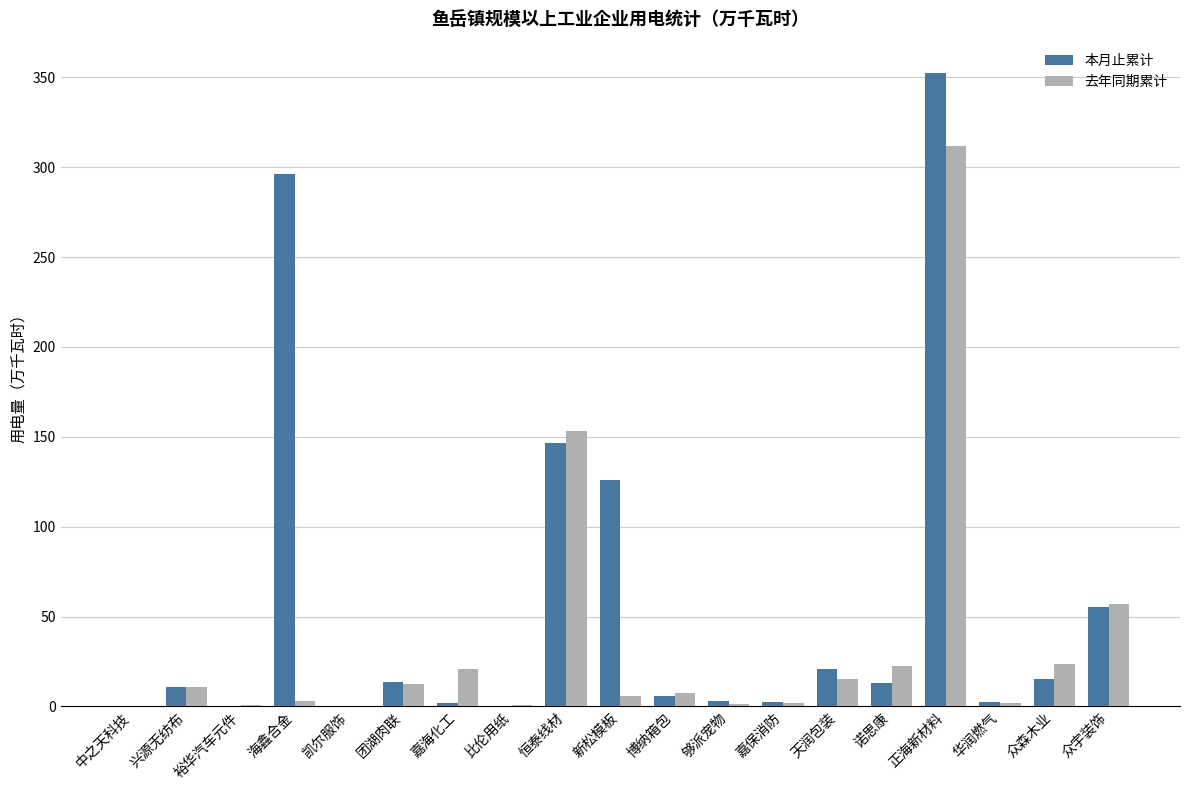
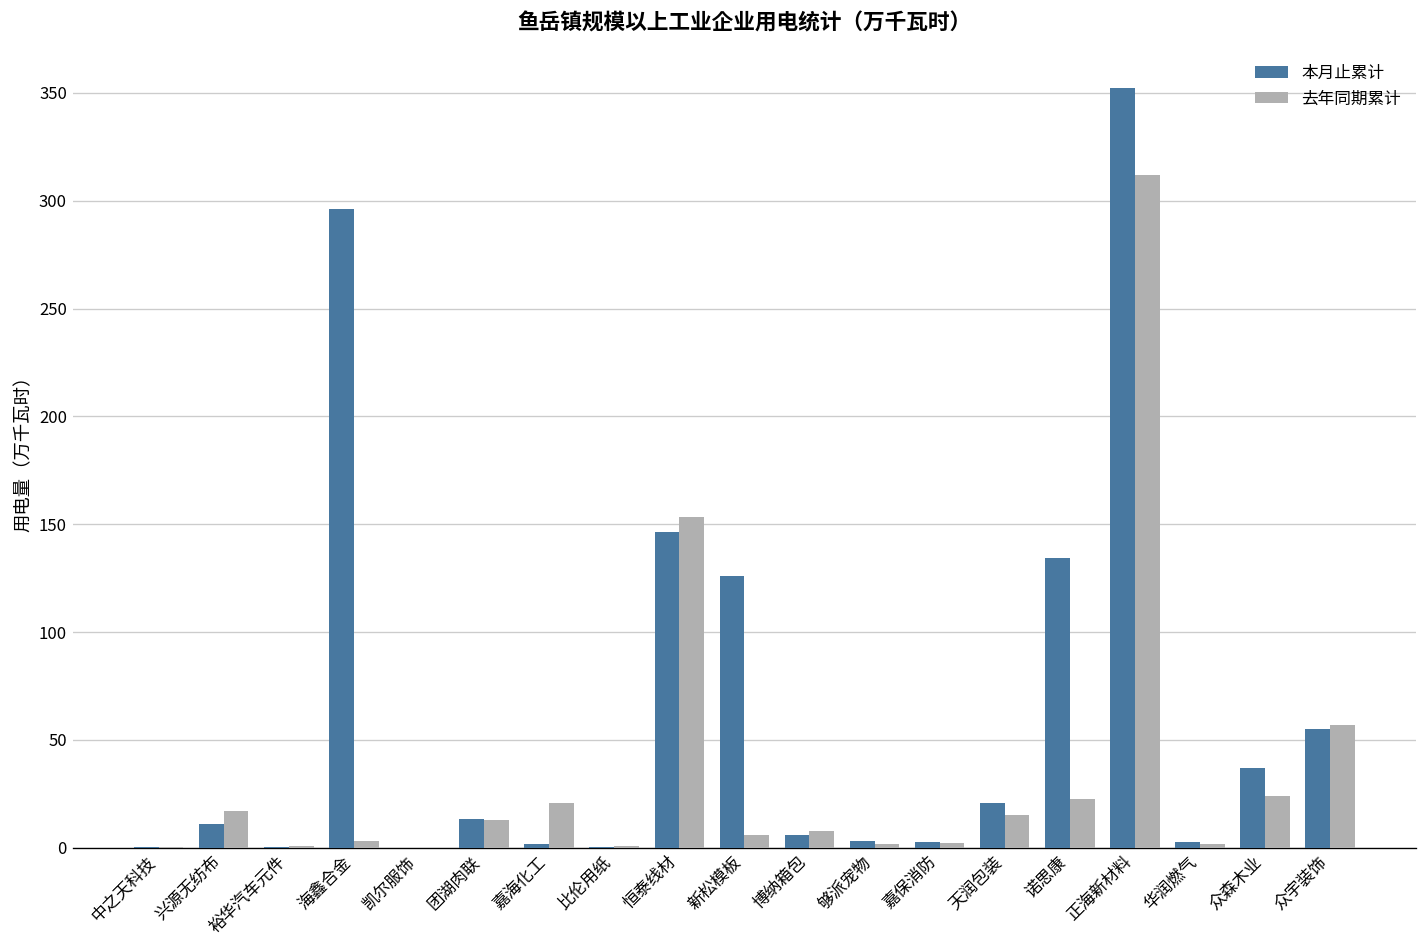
去年同期累计, 兴源无纺布: 11 -> 17
本月止累计, 诺思康: 13 -> 134
本月止累计, 众森木业: 15 -> 37
